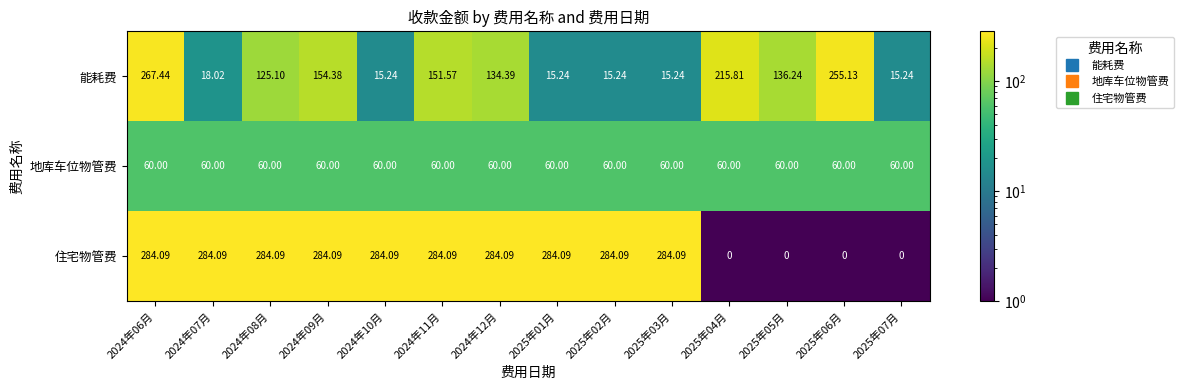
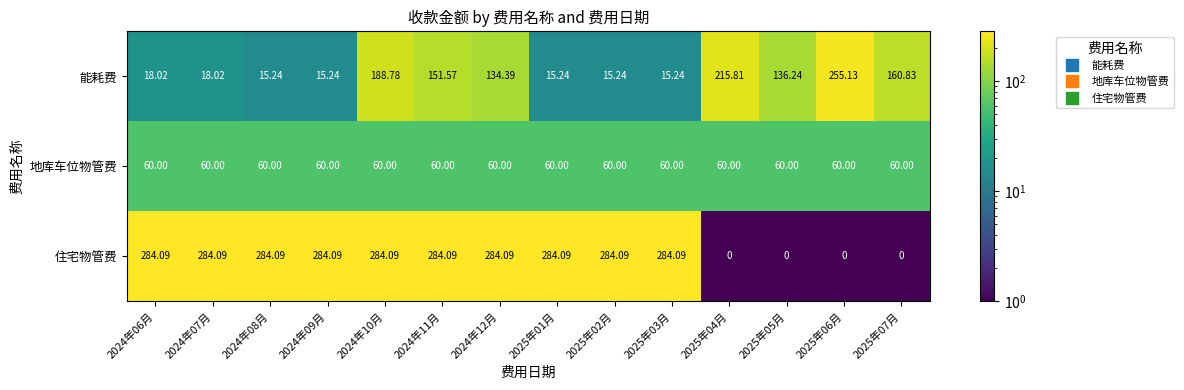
能耗费, 2024年06月: 267.44 -> 18.02
能耗费, 2024年08月: 125.10 -> 15.24
能耗费, 2024年09月: 154.38 -> 15.24
能耗费, 2024年10月: 15.24 -> 188.78
能耗费, 2025年07月: 15.24 -> 160.83
